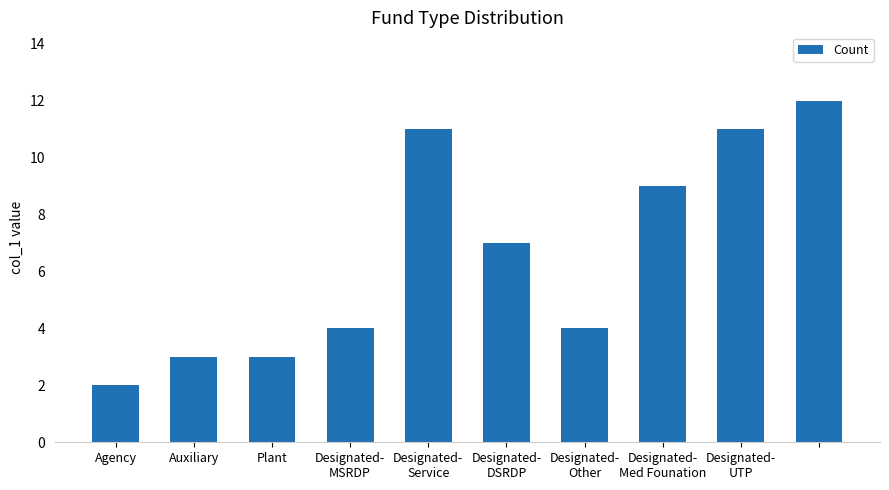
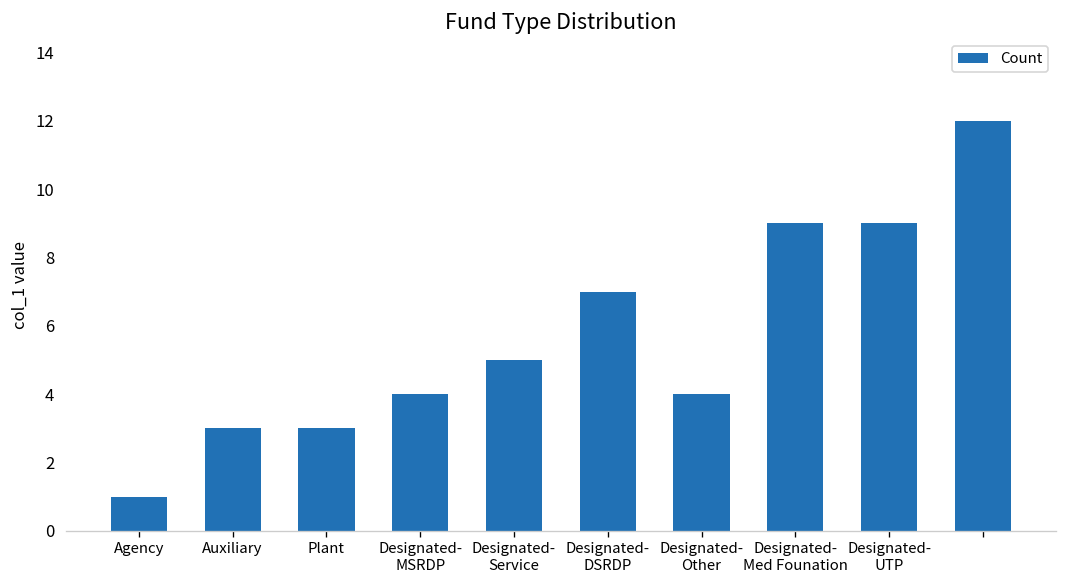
Agency: 2 -> 1
Designated- Service: 11 -> 5
Designated- UTP: 11 -> 9
